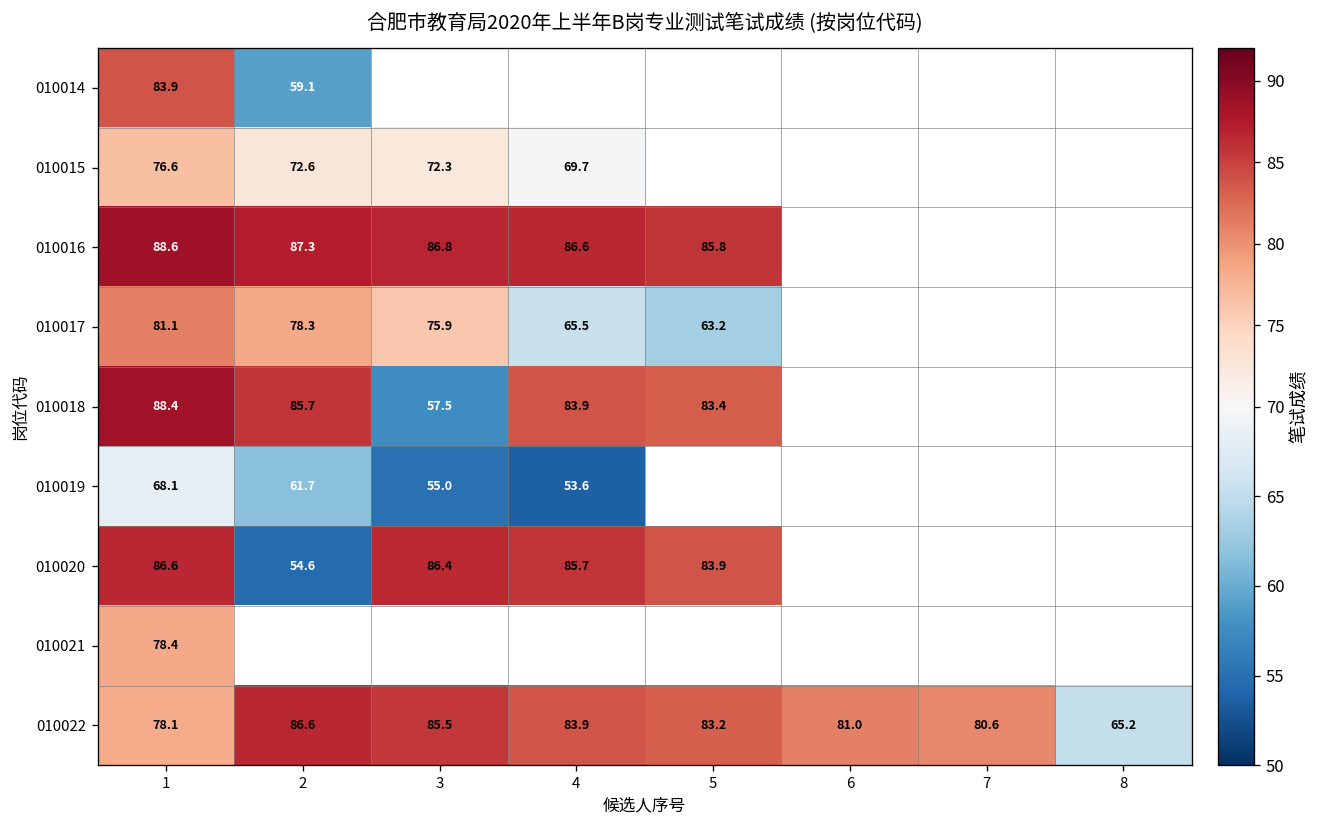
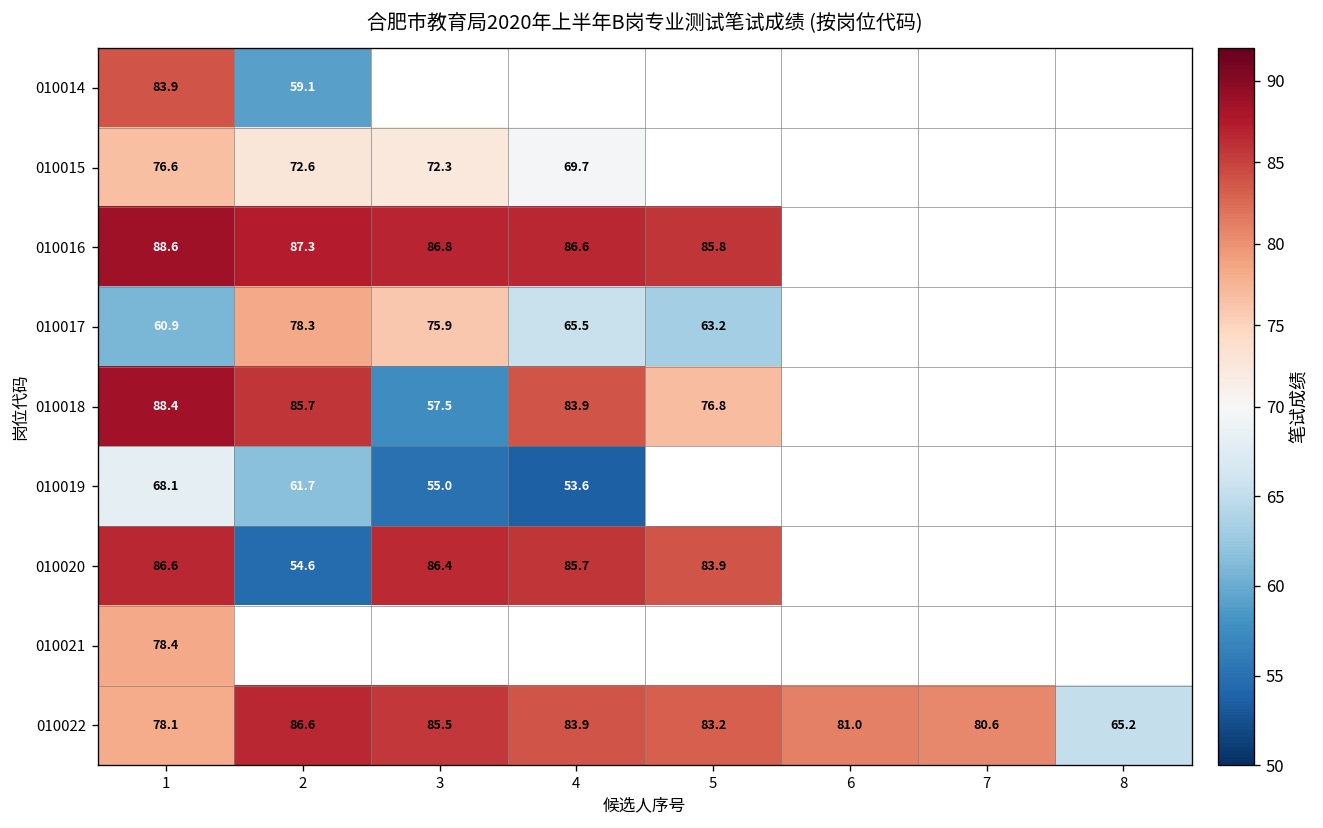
010017, 1: 81.1 -> 60.9
010018, 5: 83.4 -> 76.8
